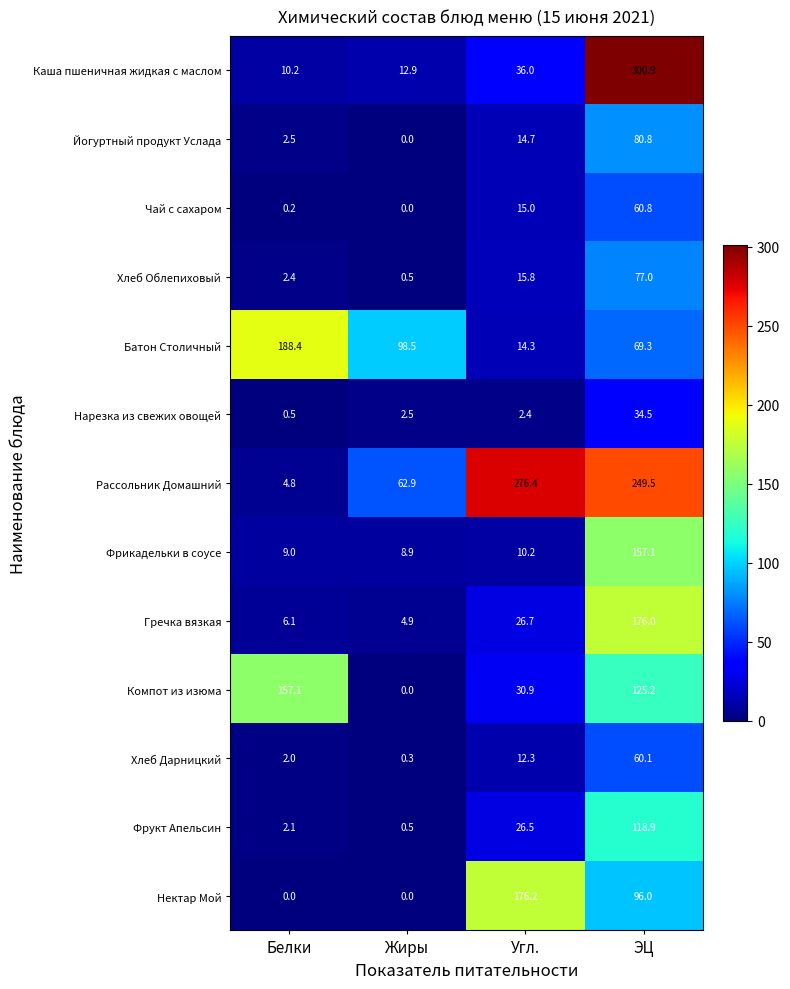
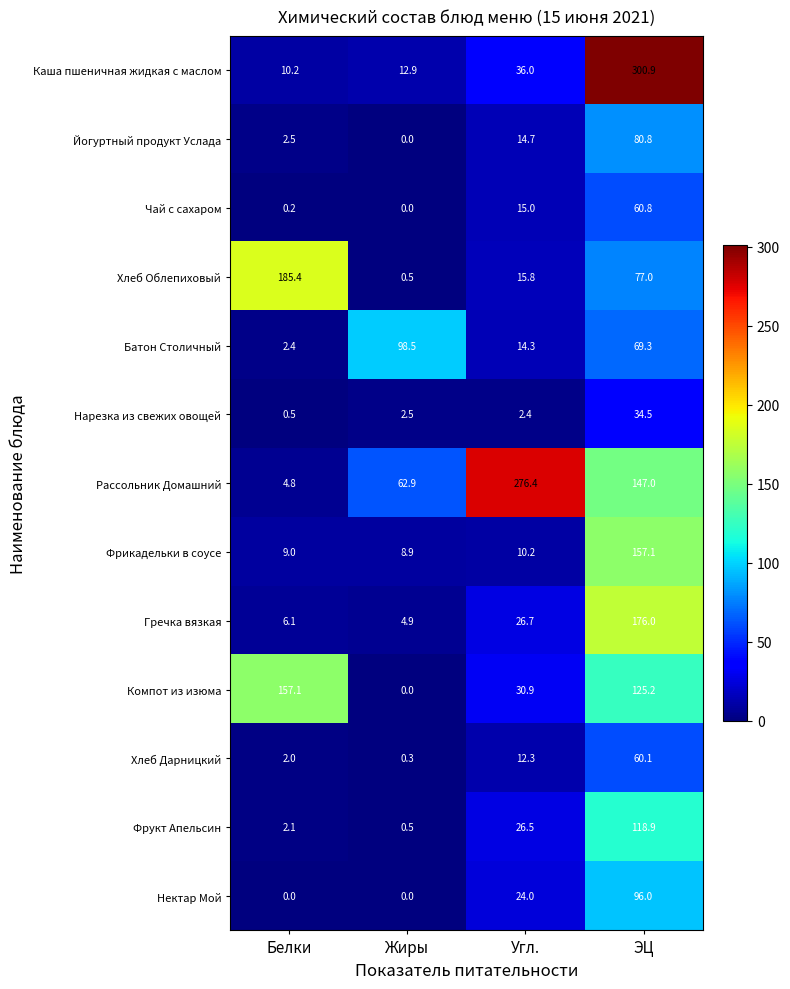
Хлеб Облепиховый, Белки: 2.4 -> 185.4
Батон Столичный, Белки: 188.4 -> 2.4
Рассольник Домашний, ЭЦ: 249.5 -> 147.0
Нектар Мой, Угл.: 176.2 -> 24.0
